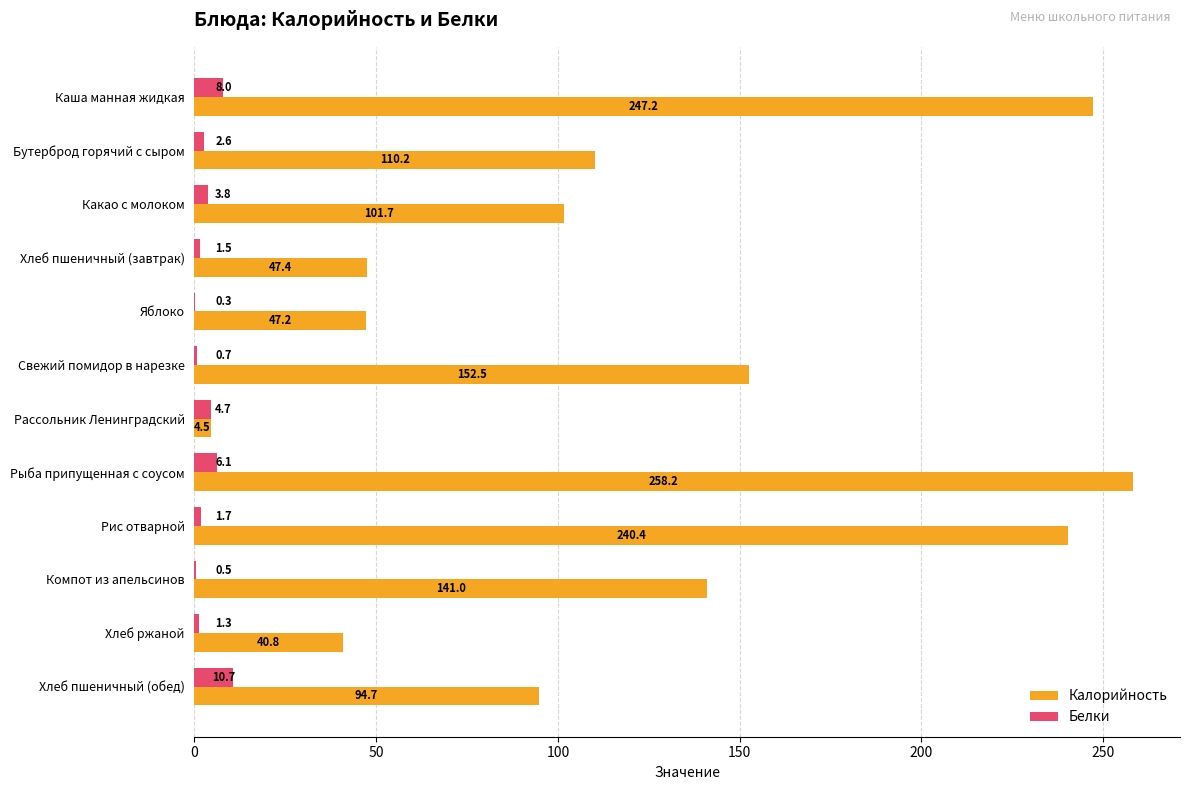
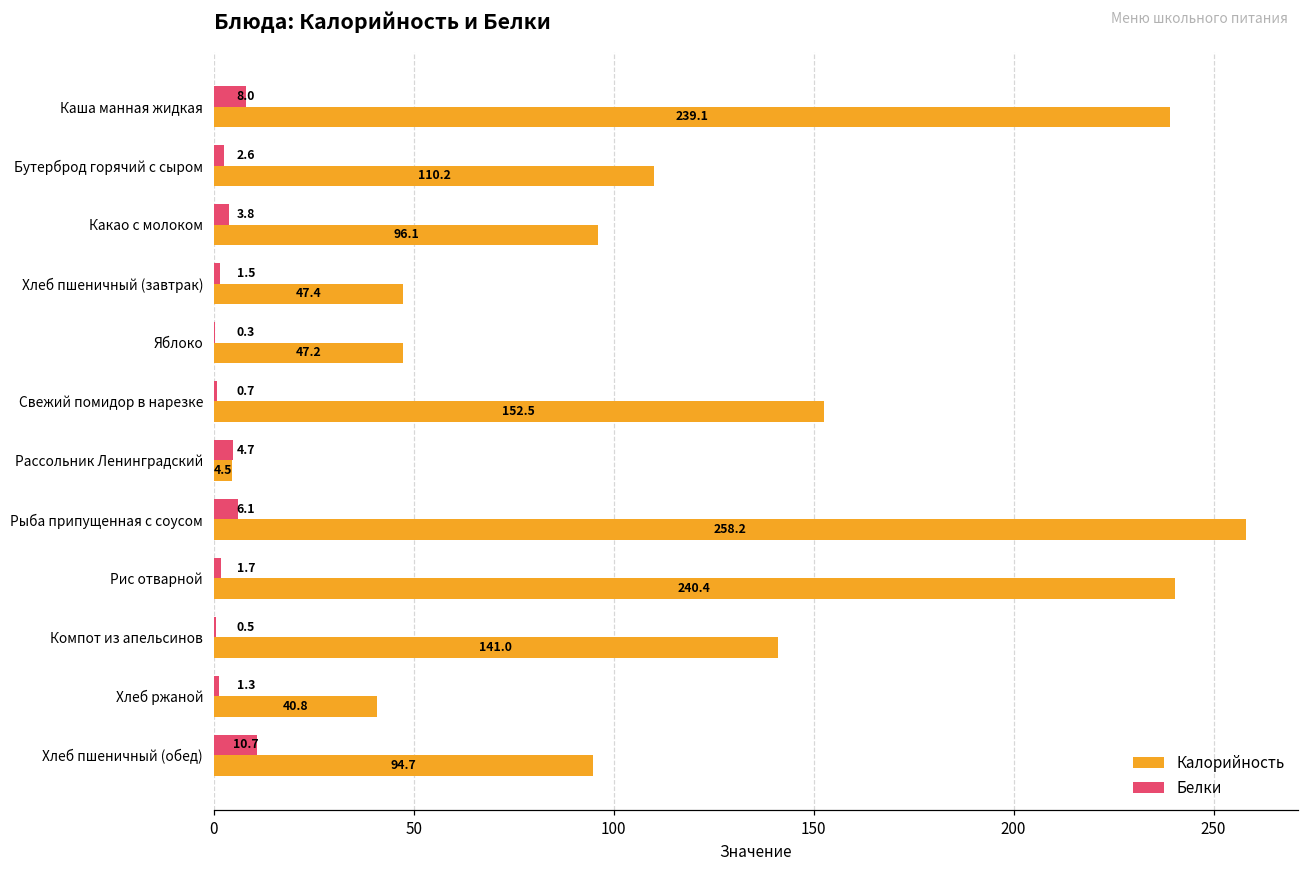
Калорийность, Каша манная жидкая: 247.2 -> 239.1
Калорийность, Какао с молоком: 101.7 -> 96.1
